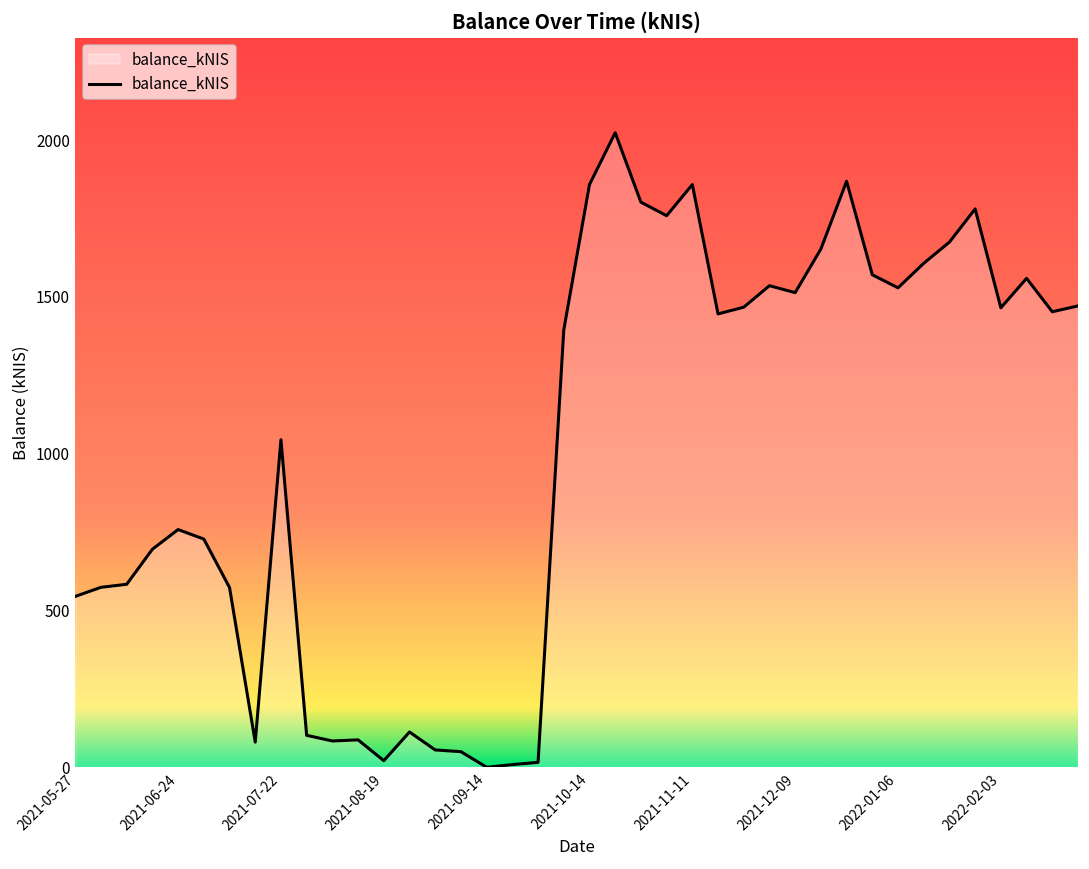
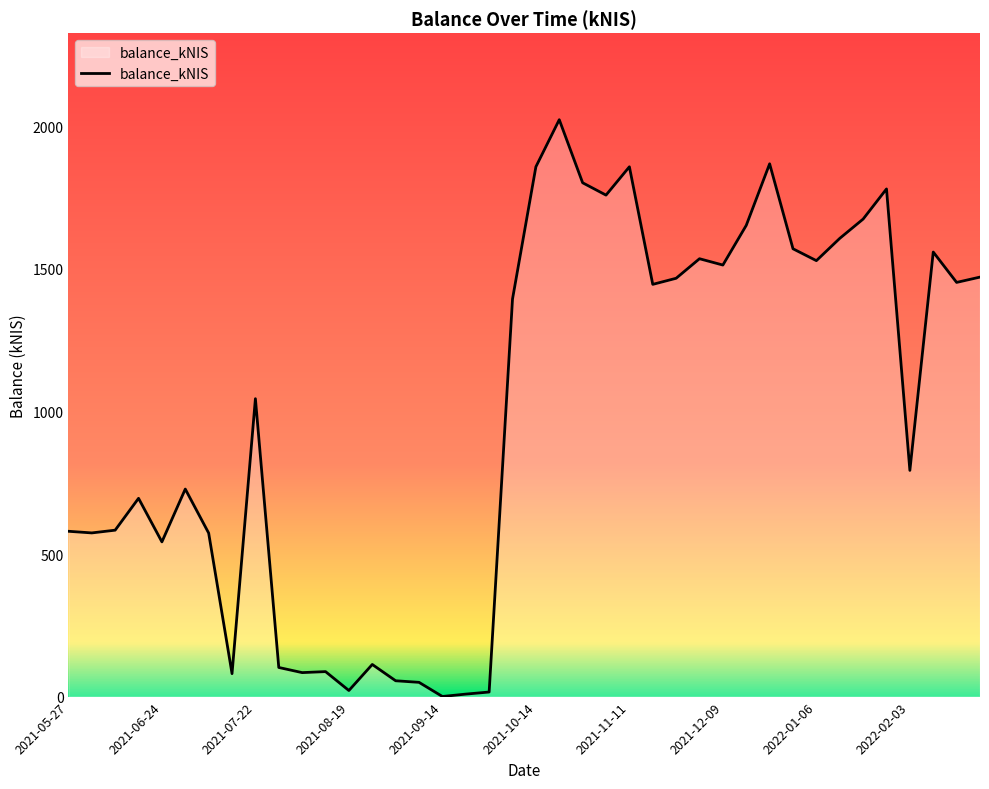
2021-05-27: 550 -> 580
2021-06-24: 760 -> 540
2022-02-03: 1470 -> 790
